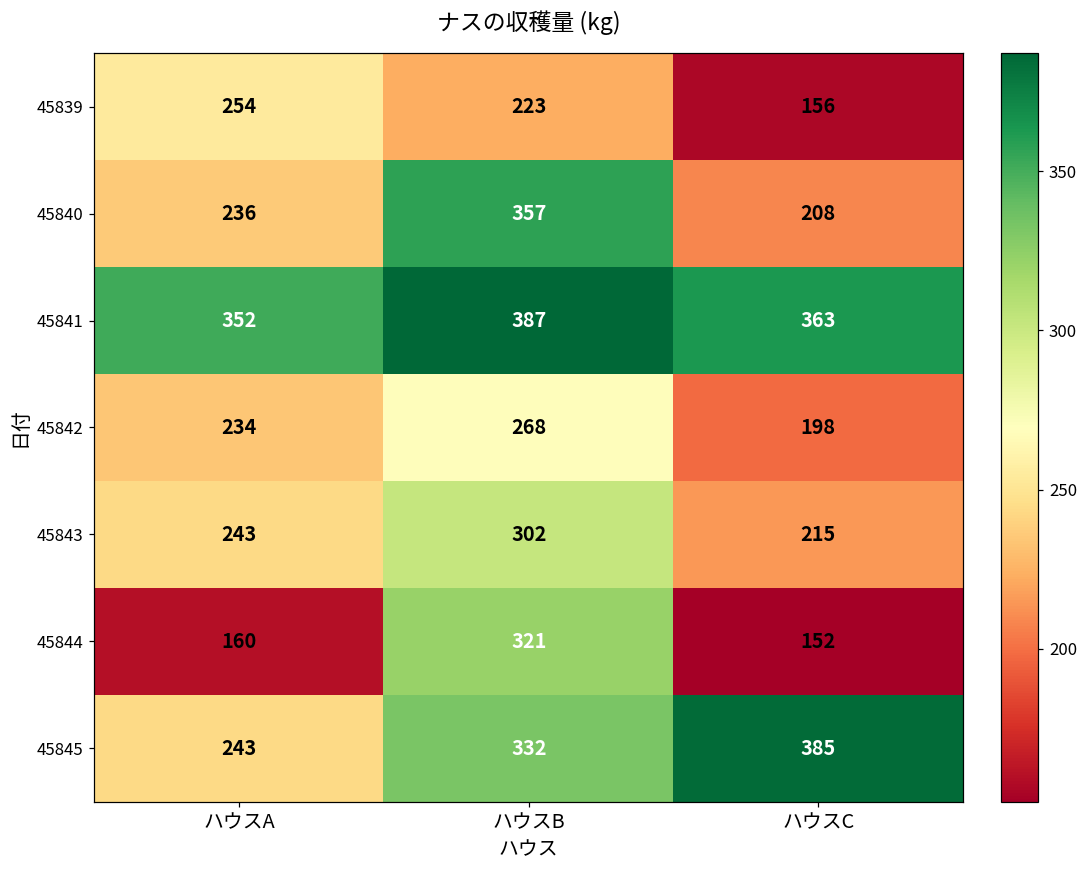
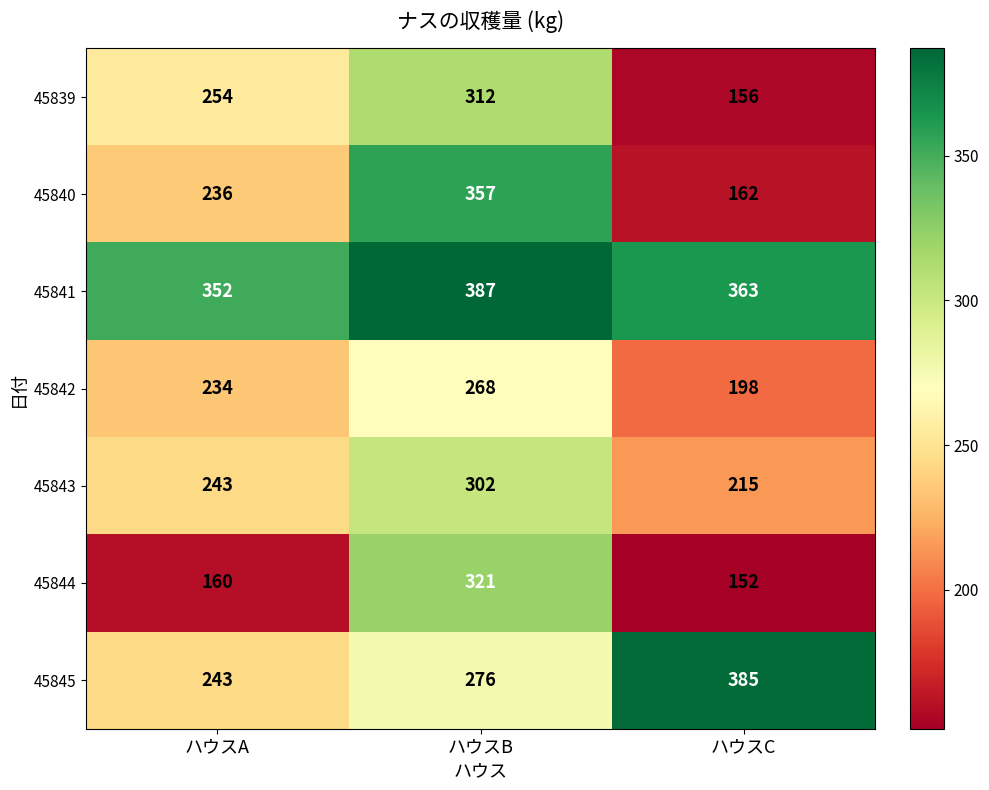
45839, ハウスB: 223 -> 312
45840, ハウスC: 208 -> 162
45845, ハウスB: 332 -> 276
